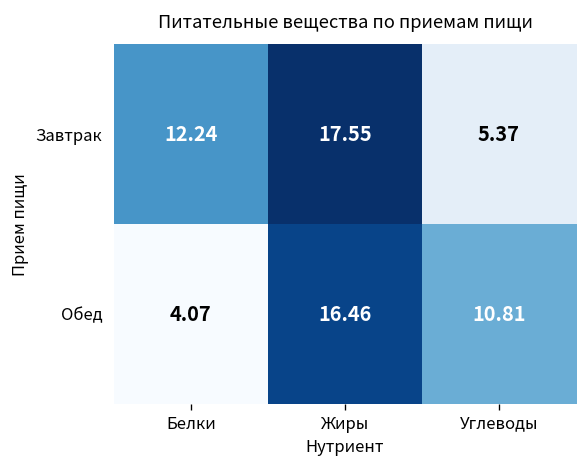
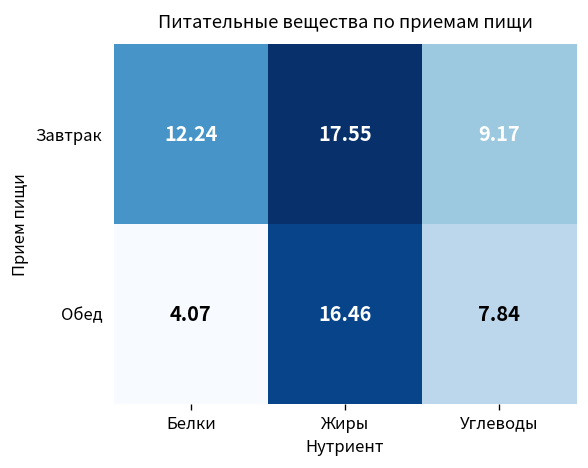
Завтрак, Углеводы: 5.37 -> 9.17
Обед, Углеводы: 10.81 -> 7.84
